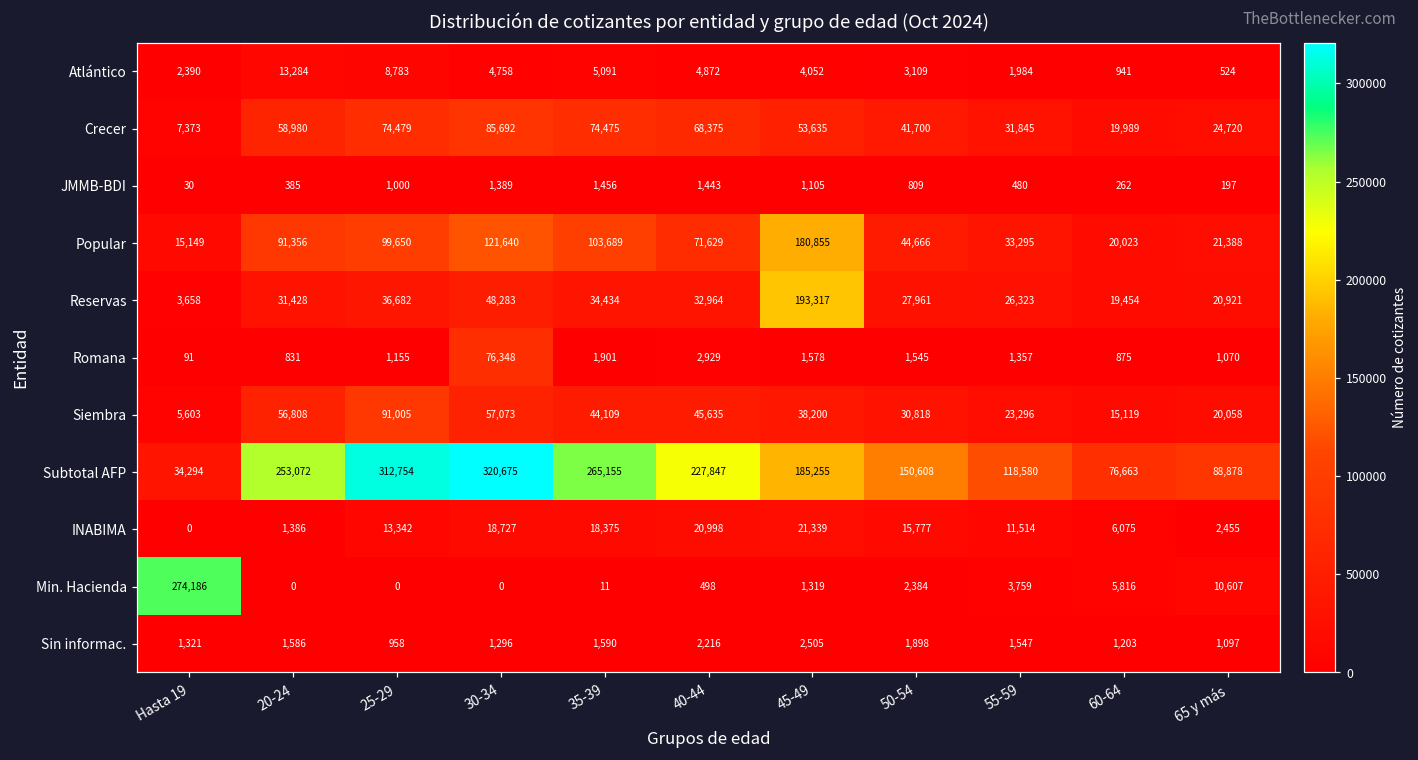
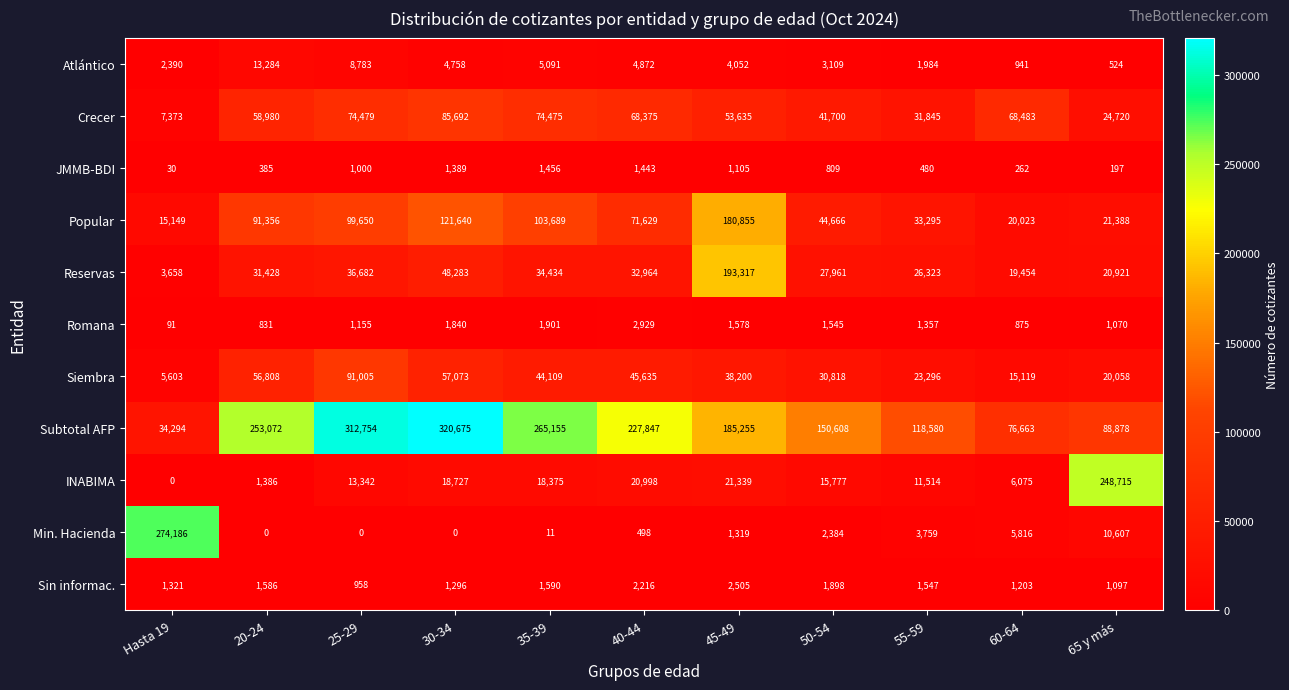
Crecer, 60-64: 19,989 -> 68,483
Romana, 30-34: 76,348 -> 1,840
INABIMA, 65 y más: 2,455 -> 248,715
